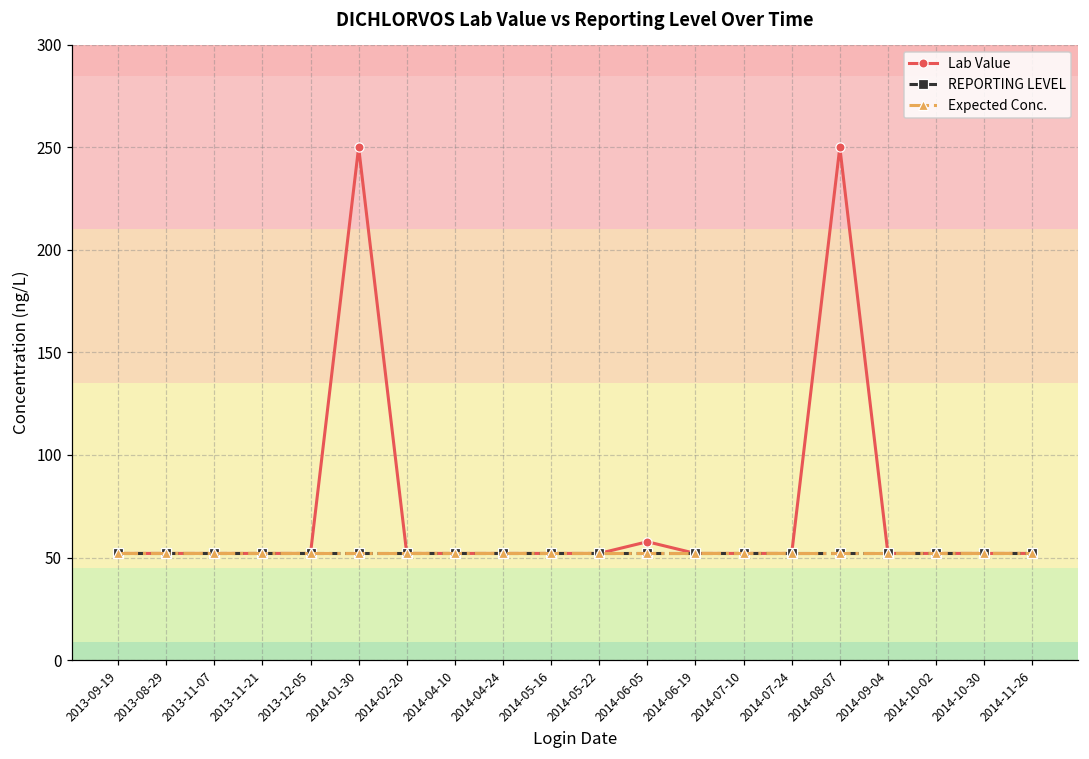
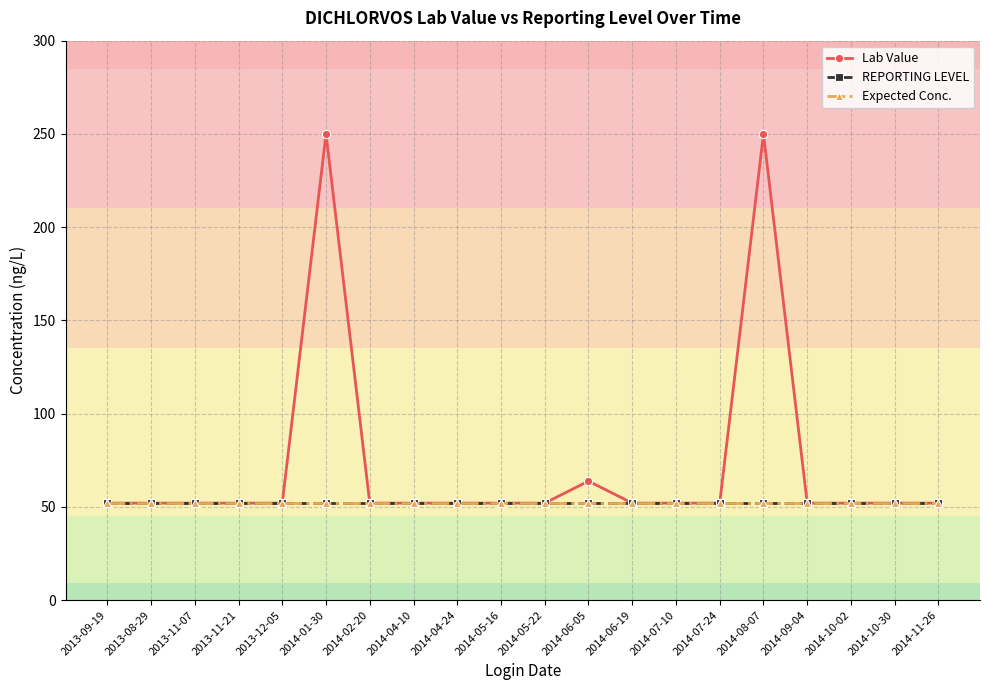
Lab Value, 2014-06-05: 58 -> 64
